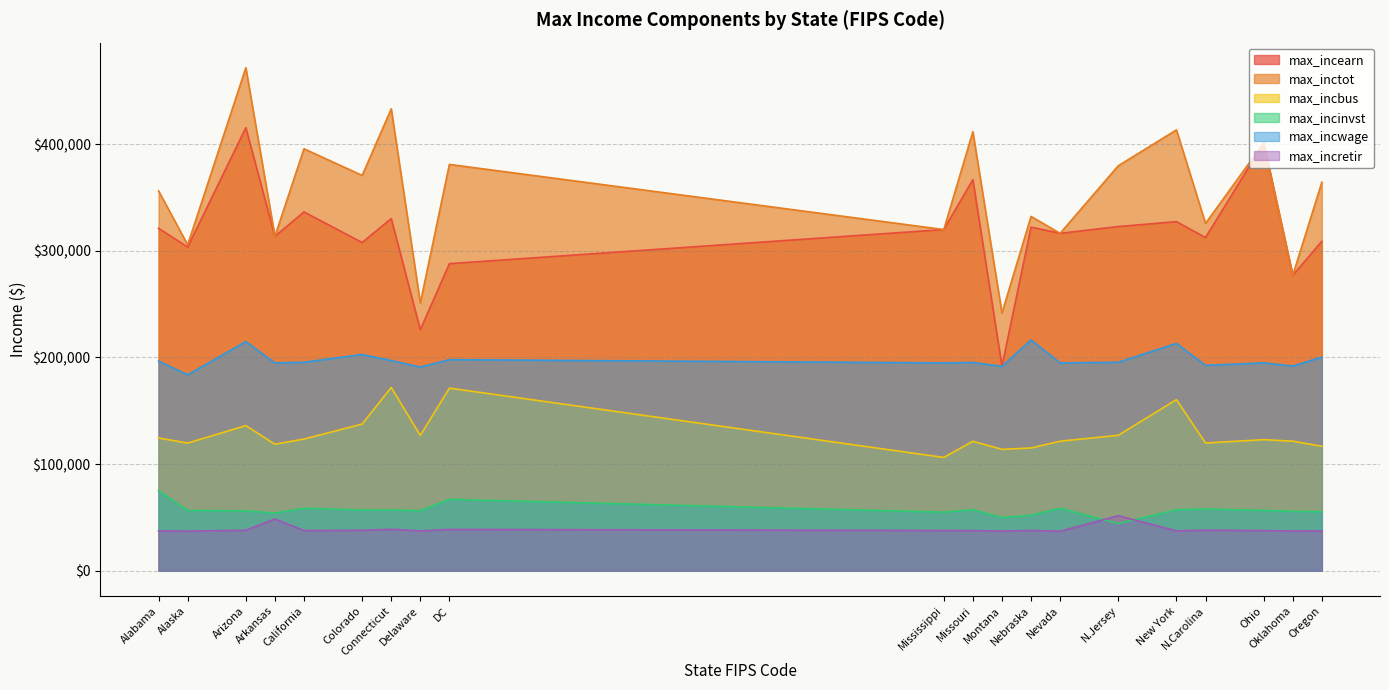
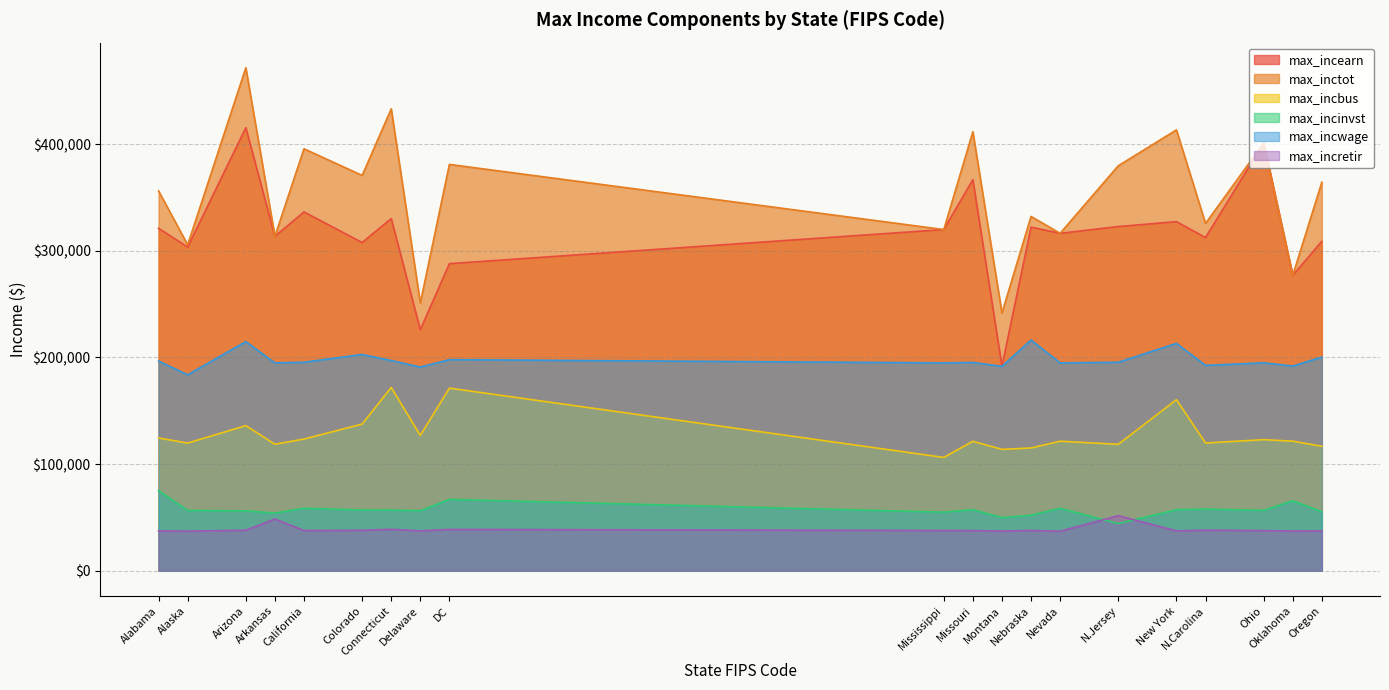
max_incbus, N.Jersey: $127,000 -> $119,000
max_incinvst, Oklahoma: $56,000 -> $66,000
